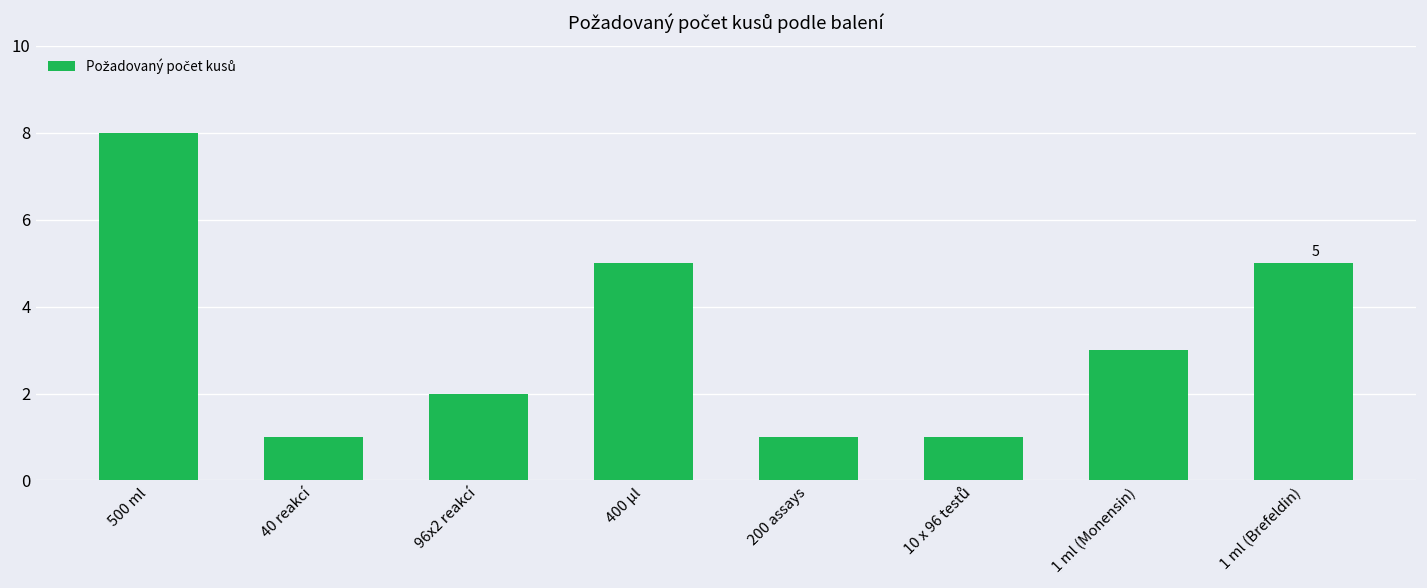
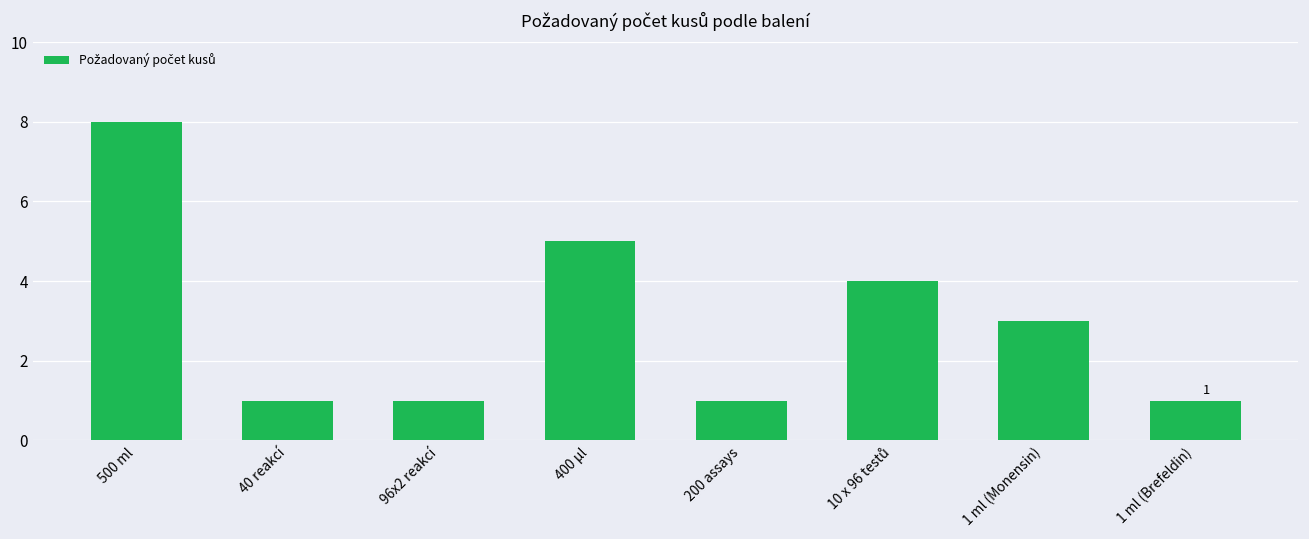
96x2 reakcí: 2 -> 1
10 x 96 testů: 1 -> 4
1 ml (Brefeldin): 5 -> 1
